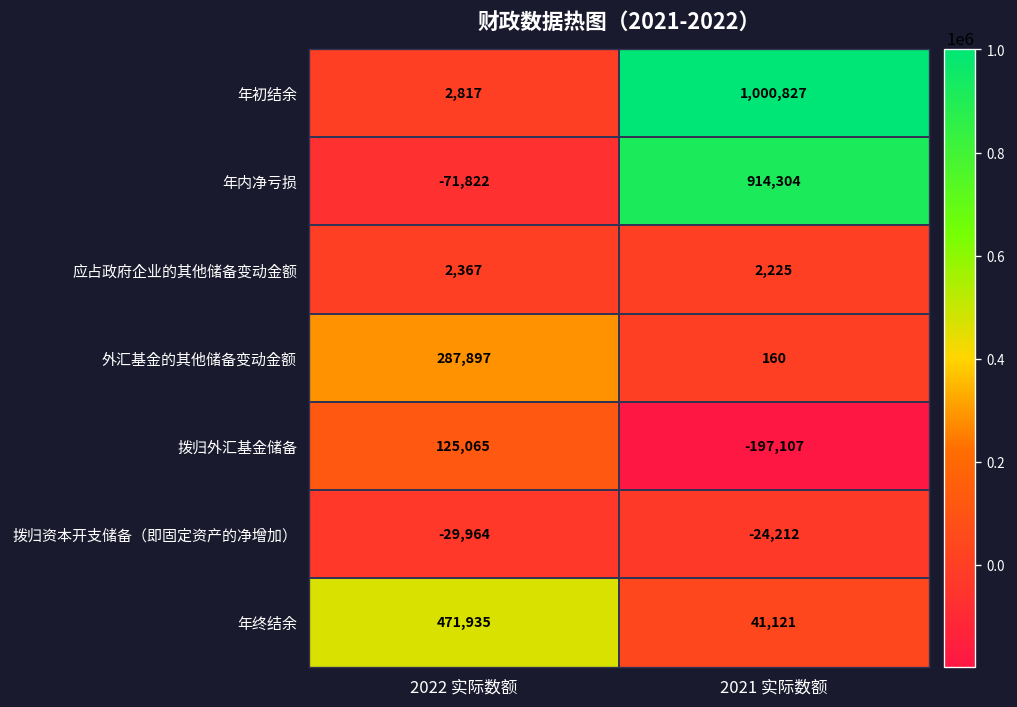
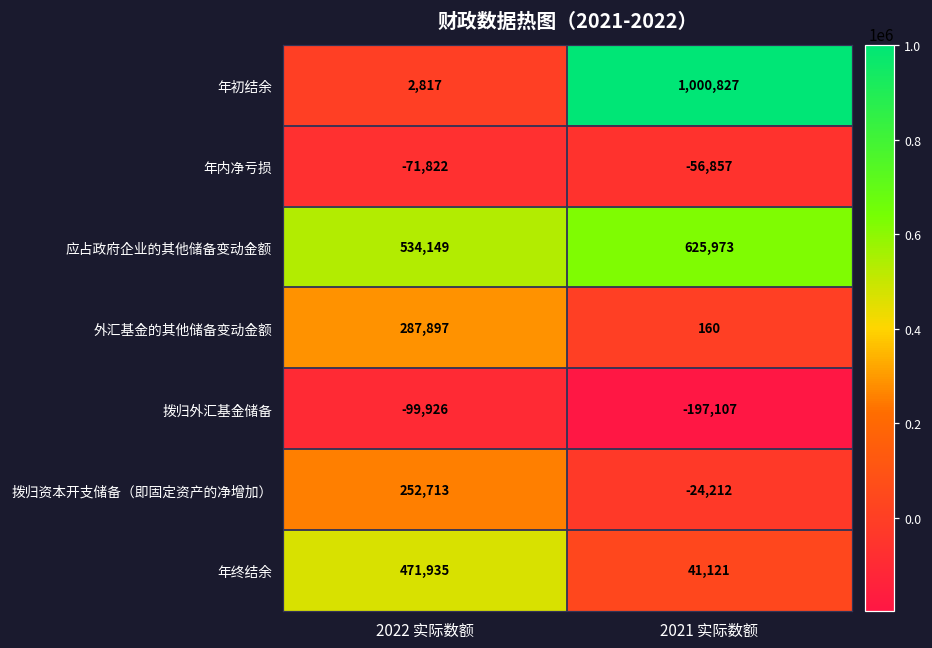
年内净亏损, 2021 实际数额: 914,304 -> -56,857
应占政府企业的其他储备变动金额, 2022 实际数额: 2,367 -> 534,149
应占政府企业的其他储备变动金额, 2021 实际数额: 2,225 -> 625,973
拨归外汇基金储备, 2022 实际数额: 125,065 -> -99,926
拨归资本开支储备（即固定资产的净增加）, 2022 实际数额: -29,964 -> 252,713
